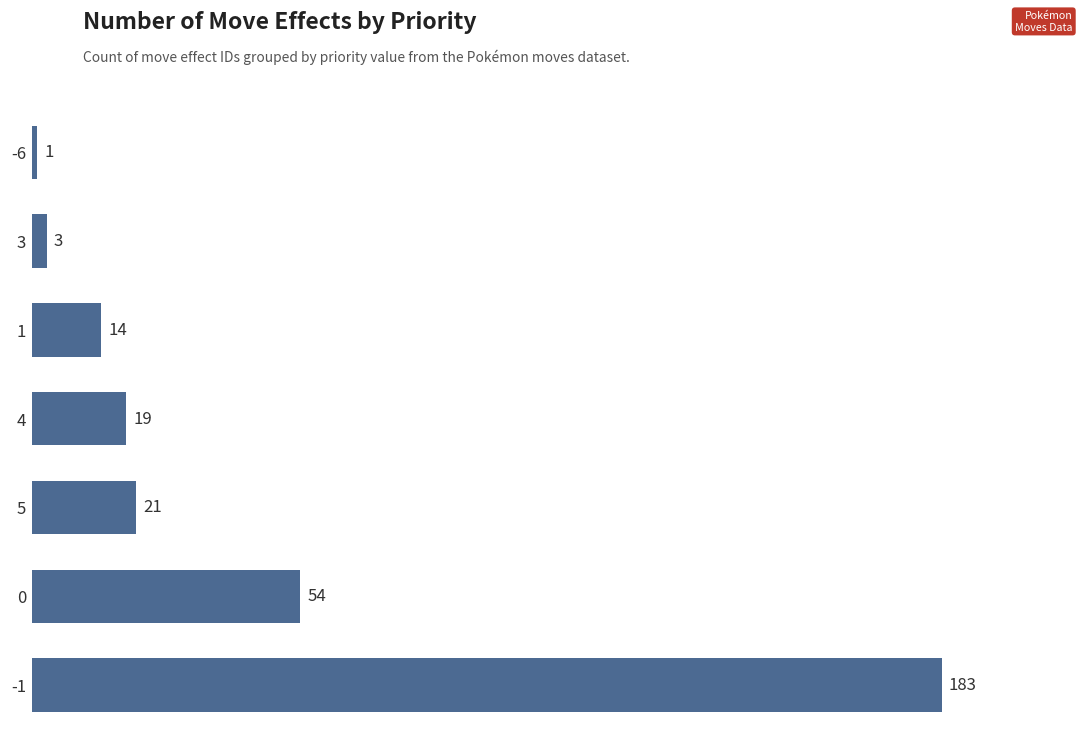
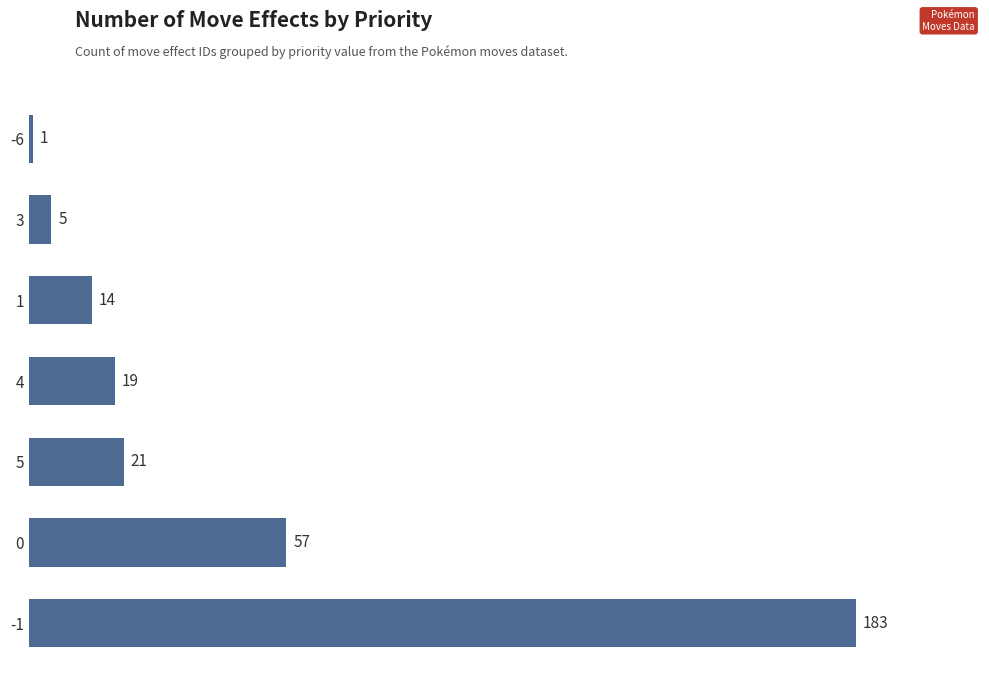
3: 3 -> 5
0: 54 -> 57
